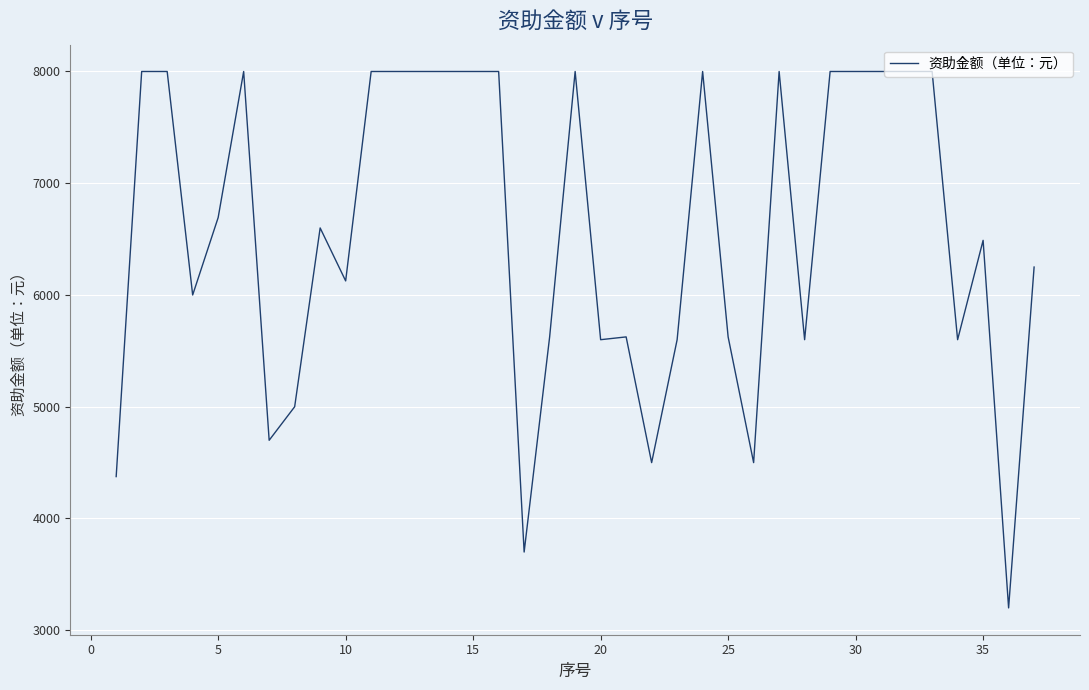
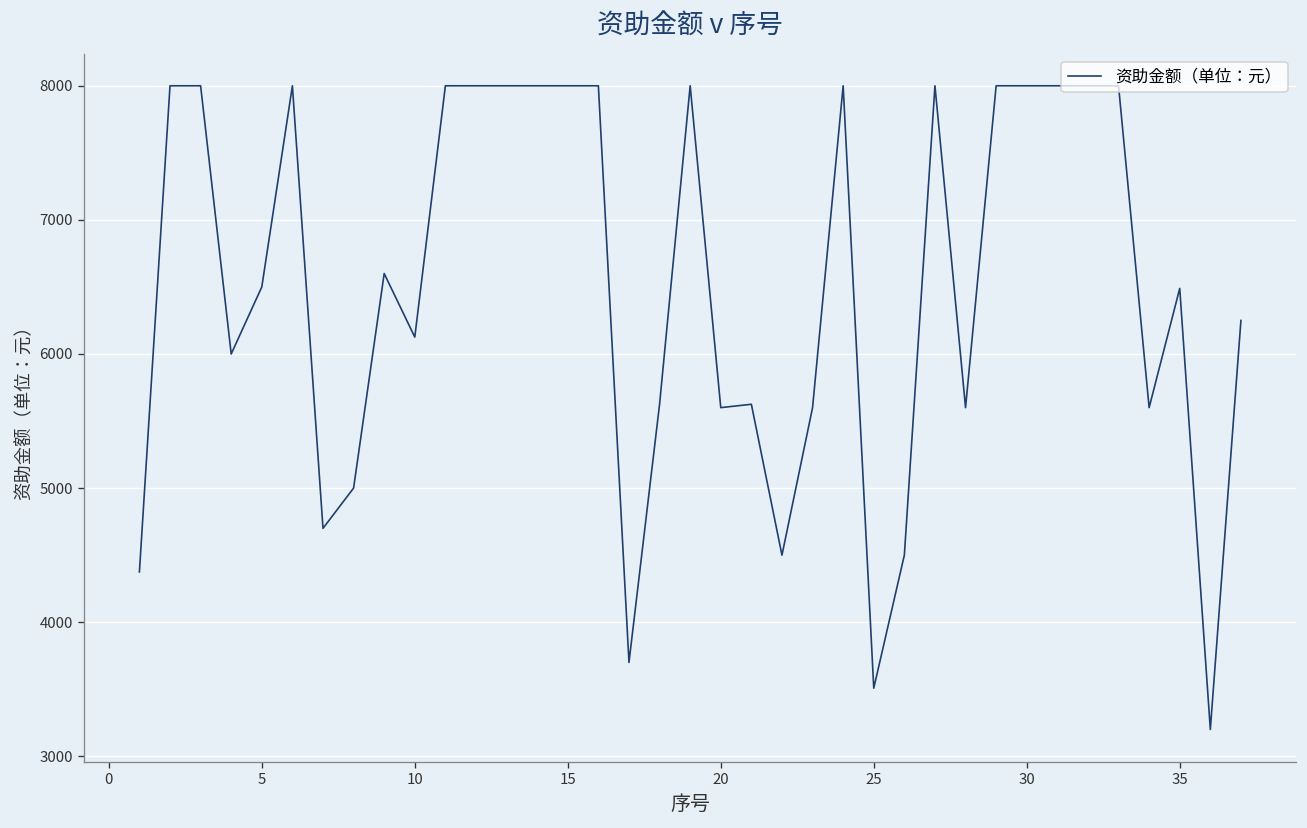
5: 6690 -> 6500
25: 5630 -> 3510
